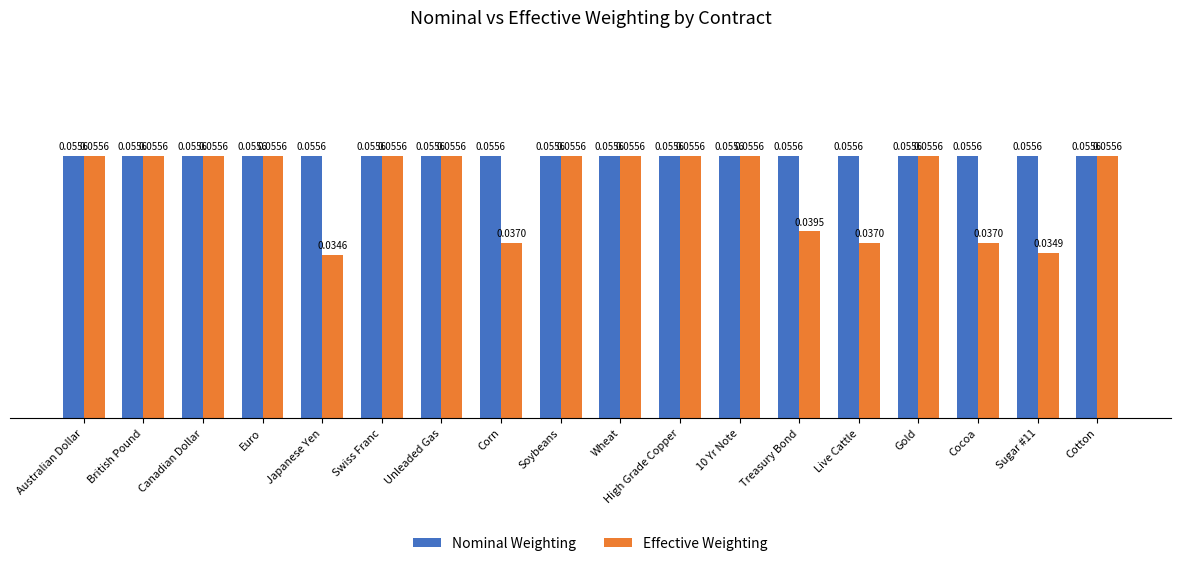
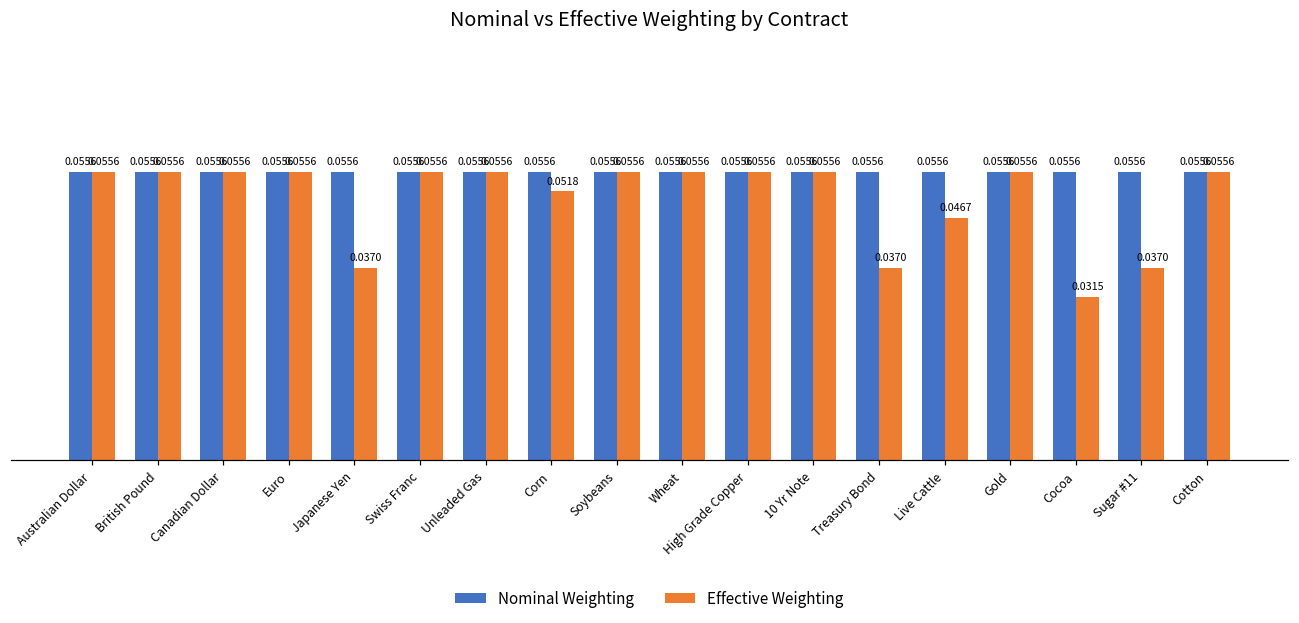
Effective Weighting, Japanese Yen: 0.0346 -> 0.0370
Effective Weighting, Corn: 0.0370 -> 0.0518
Effective Weighting, Treasury Bond: 0.0395 -> 0.0370
Effective Weighting, Live Cattle: 0.0370 -> 0.0467
Effective Weighting, Cocoa: 0.0370 -> 0.0315
Effective Weighting, Sugar #11: 0.0349 -> 0.0370
